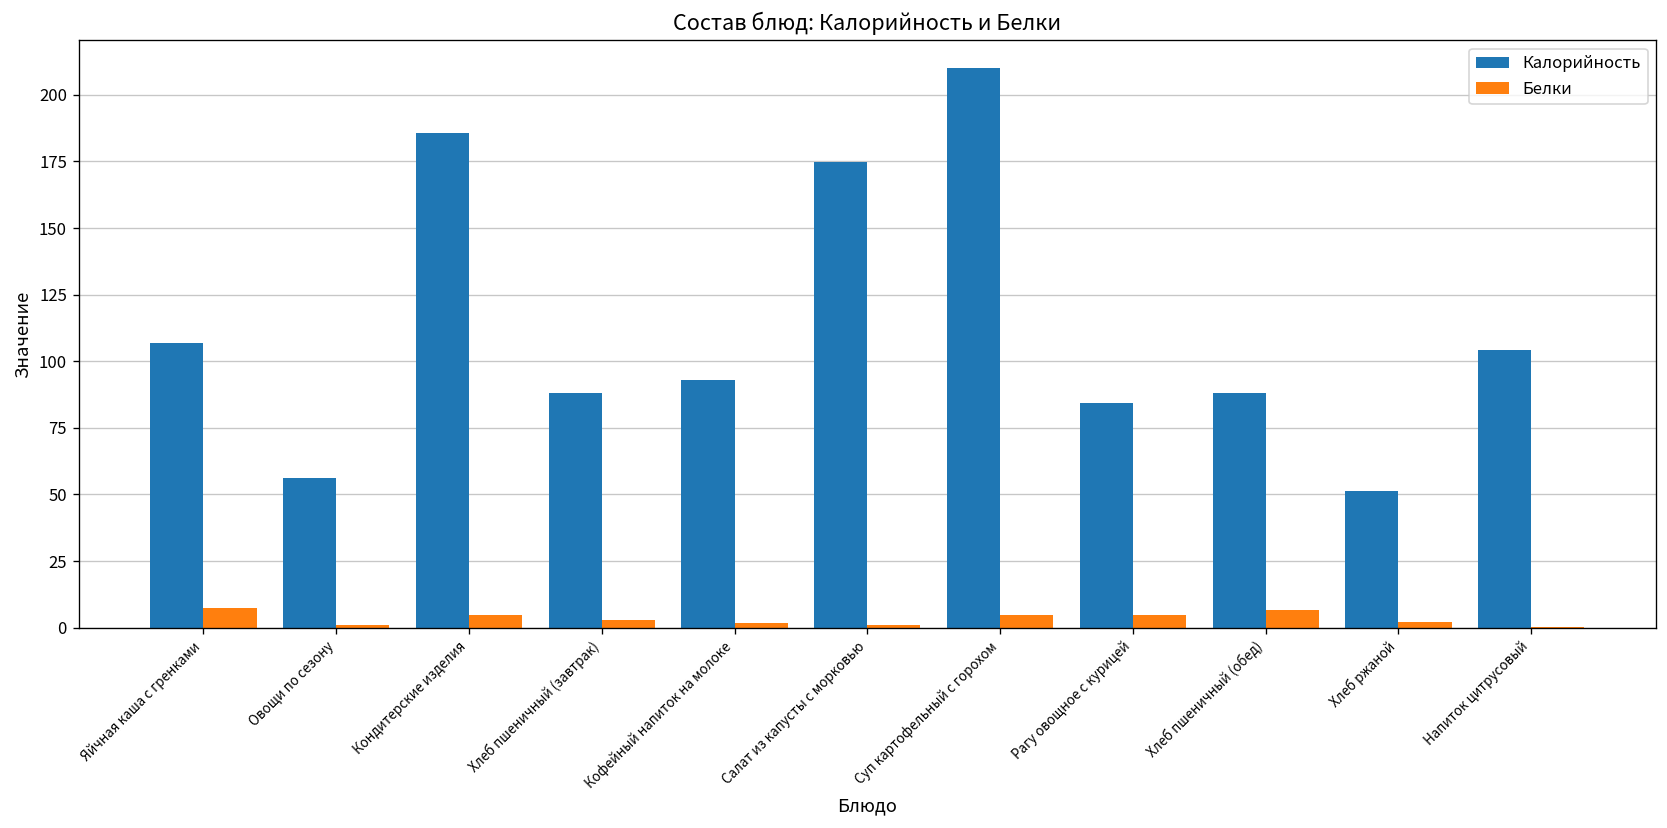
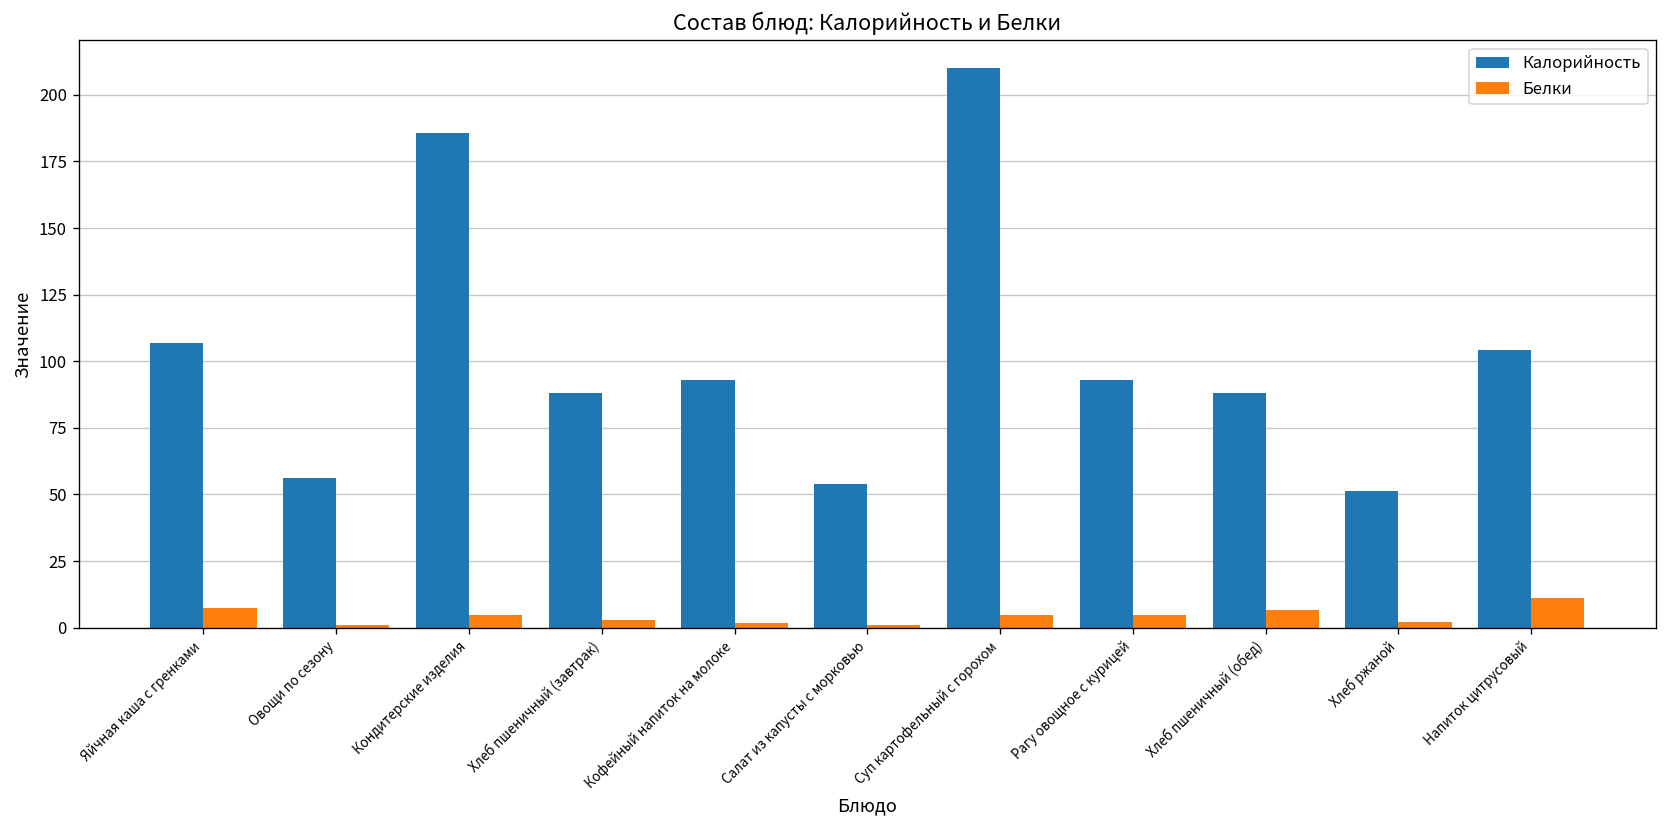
Калорийность, Салат из капусты с морковью: 175 -> 54
Калорийность, Рагу овощное с курицей: 85 -> 93
Белки, Напиток цитрусовый: 0 -> 11
